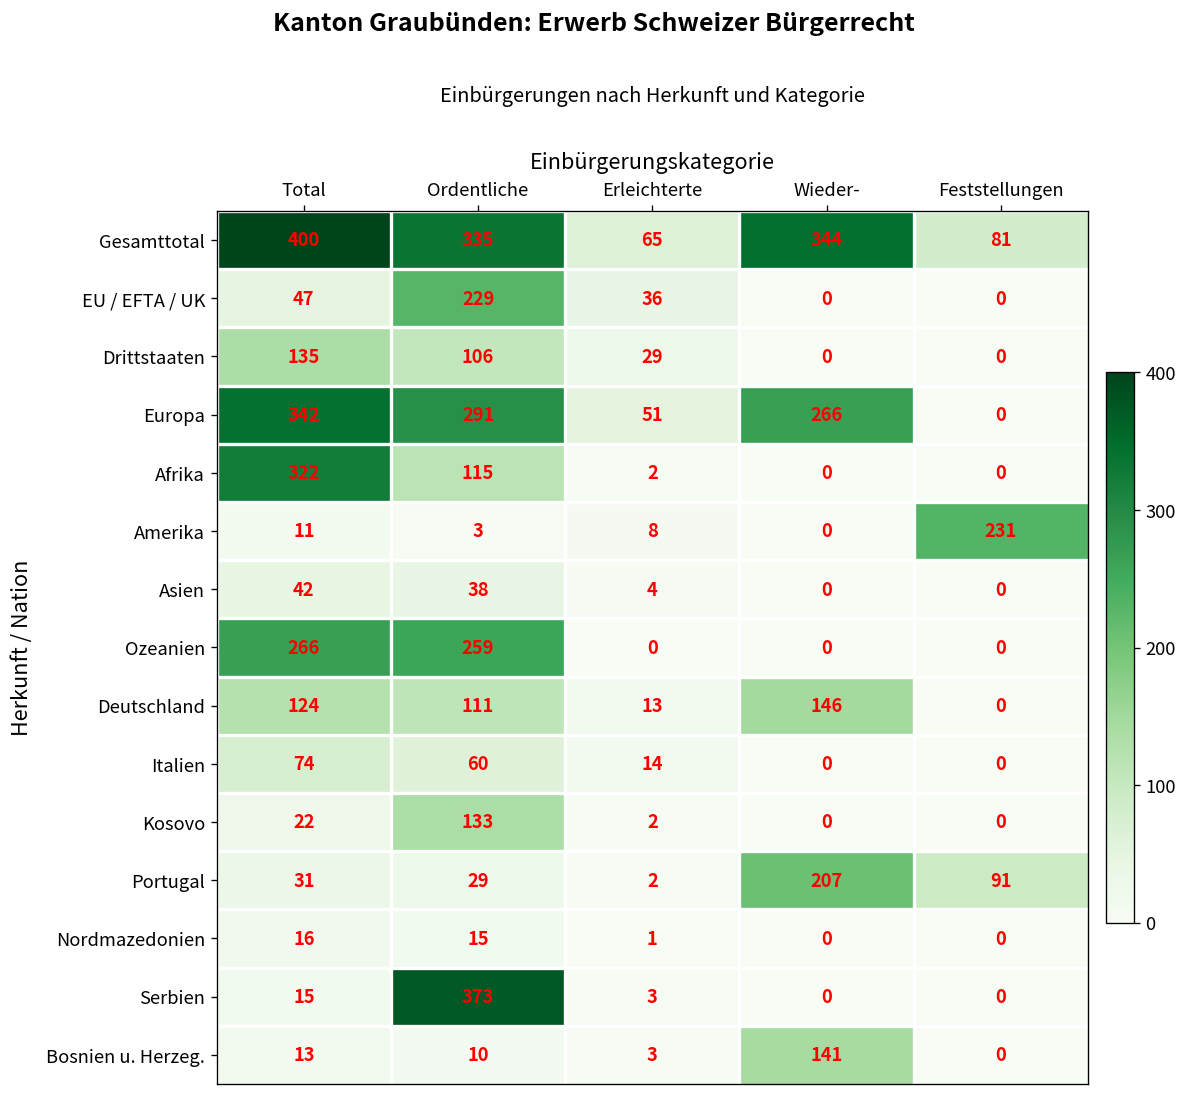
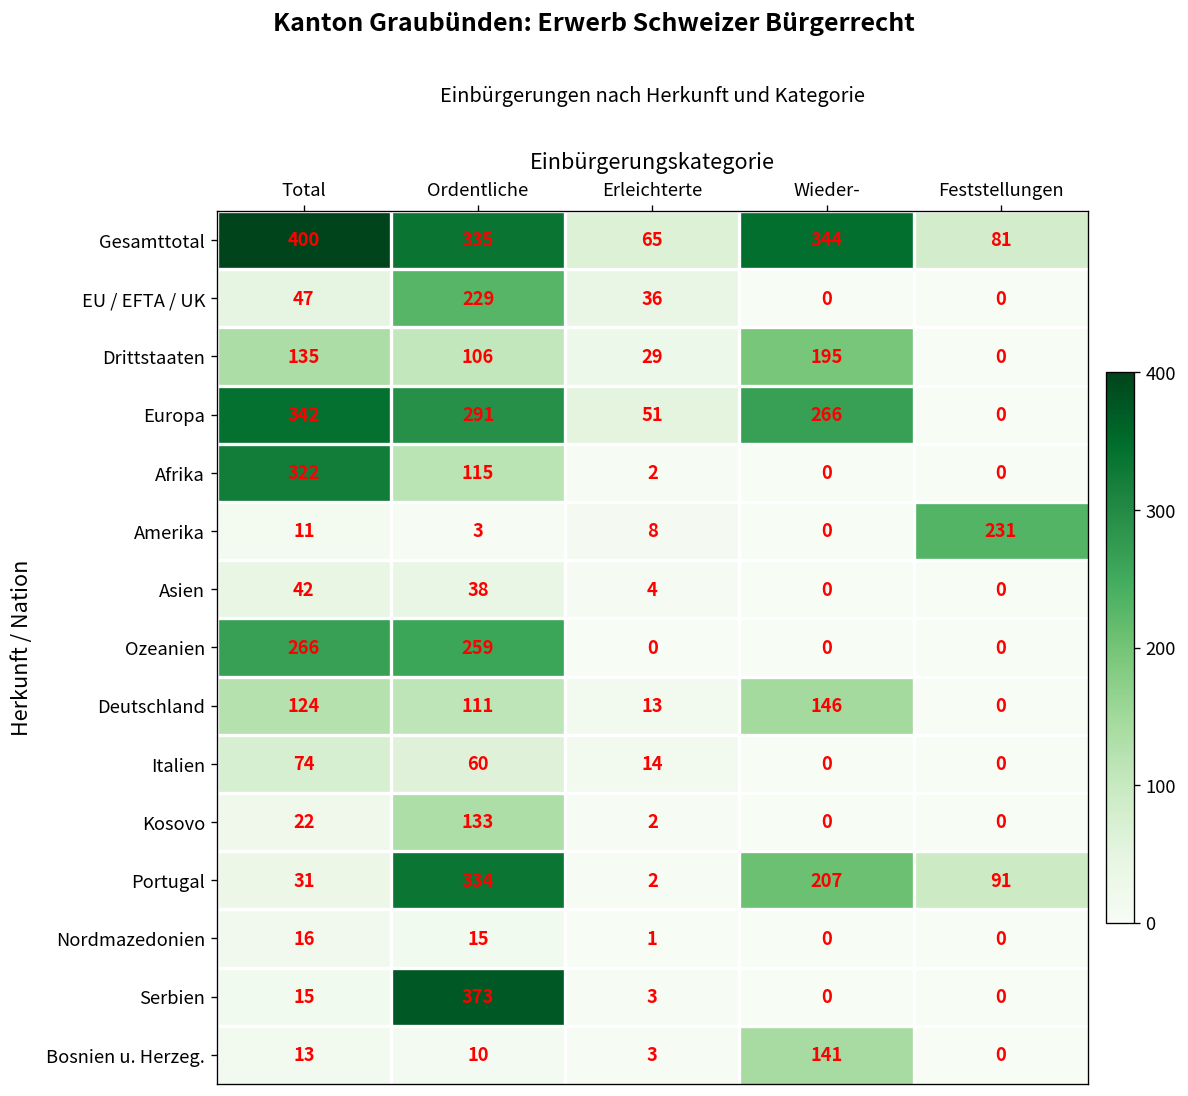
Drittstaaten, Wieder-: 0 -> 195
Portugal, Ordentliche: 29 -> 334
